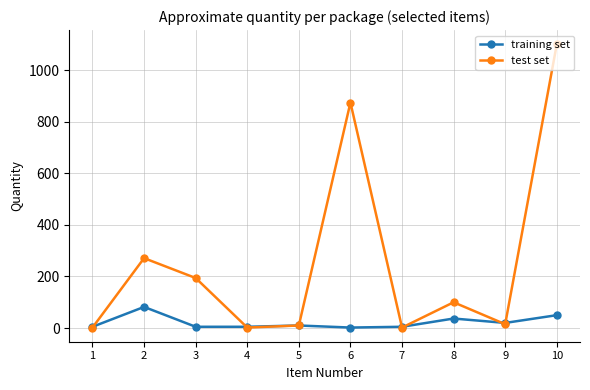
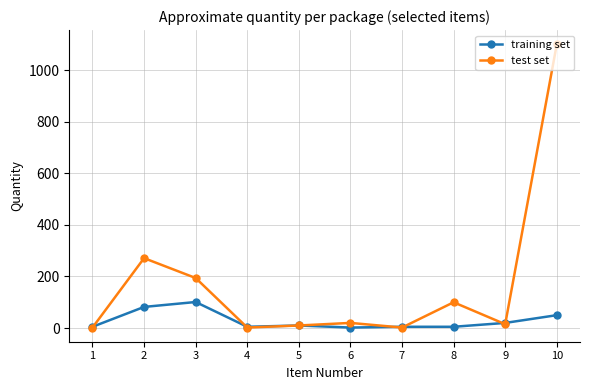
training set, 3: 10 -> 100
test set, 6: 870 -> 20
training set, 8: 40 -> 10
